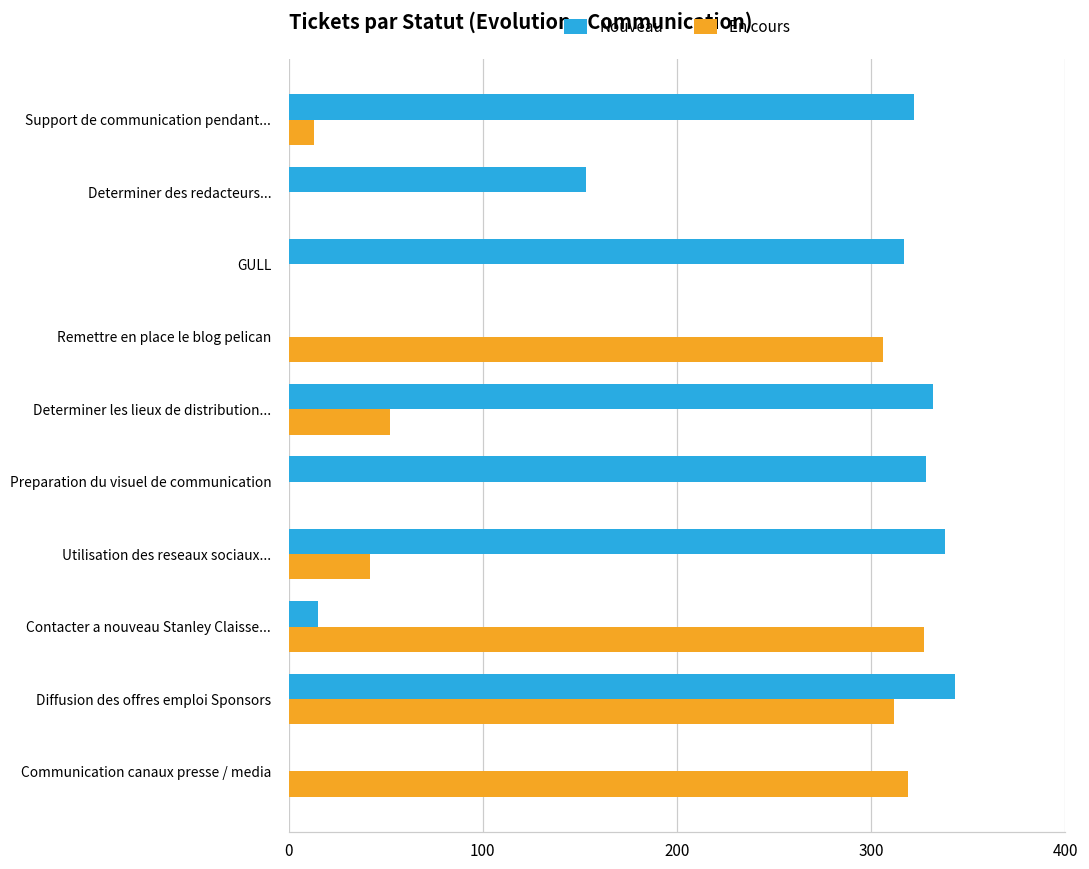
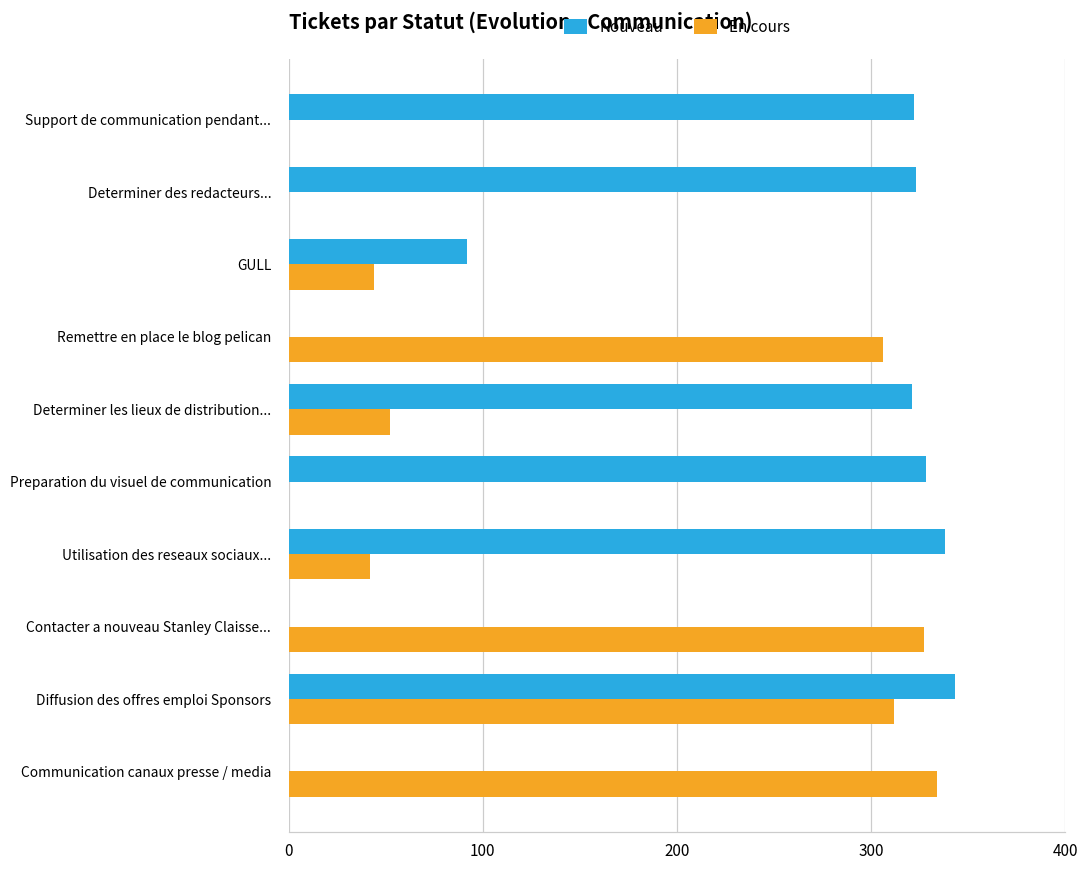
En cours, Support de communication pendant...: 13 -> 0
Nouveau, Determiner des redacteurs...: 153 -> 323
Nouveau, GULL: 317 -> 92
En cours, GULL: 0 -> 44
Nouveau, Determiner les lieux de distribution...: 332 -> 321
Nouveau, Contacter a nouveau Stanley Claisse...: 15 -> 0
En cours, Communication canaux presse / media: 319 -> 334
